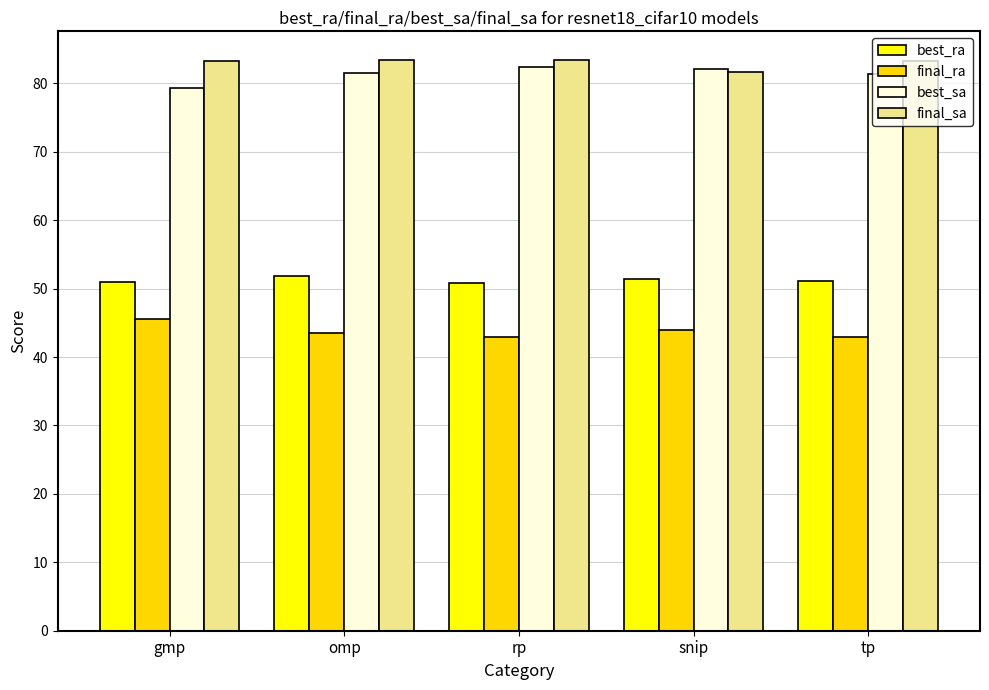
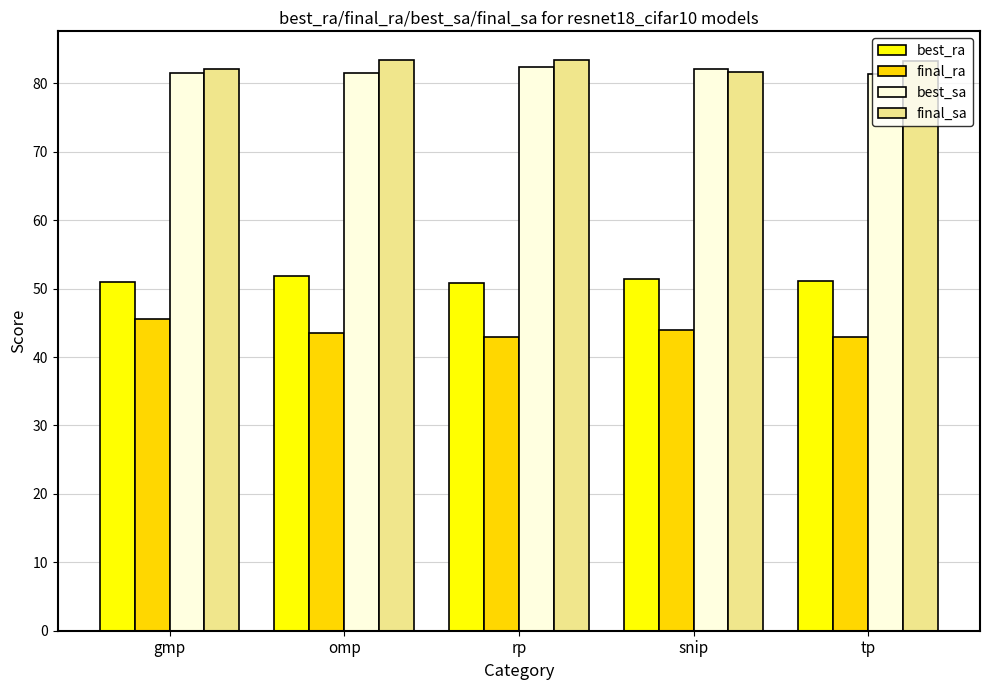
best_sa, gmp: 79 -> 81
final_sa, gmp: 83 -> 82
